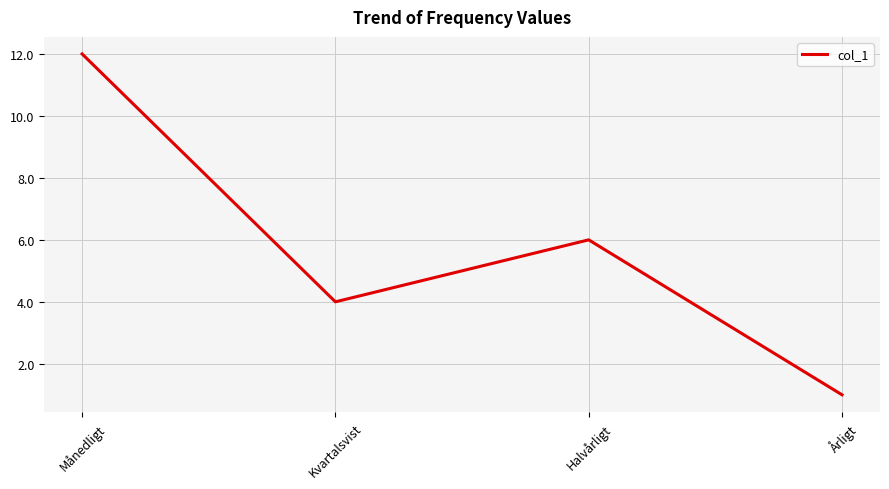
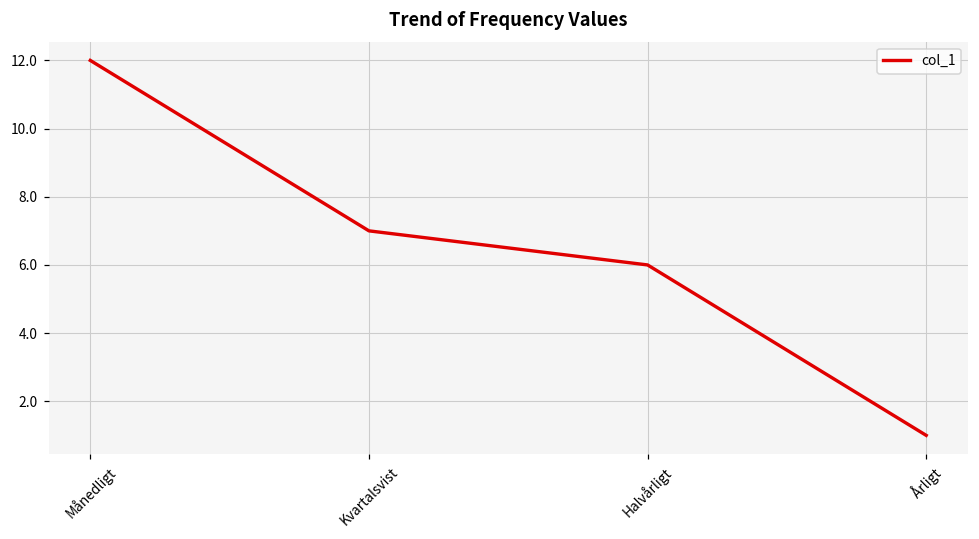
Kvartalsvist: 4 -> 7
